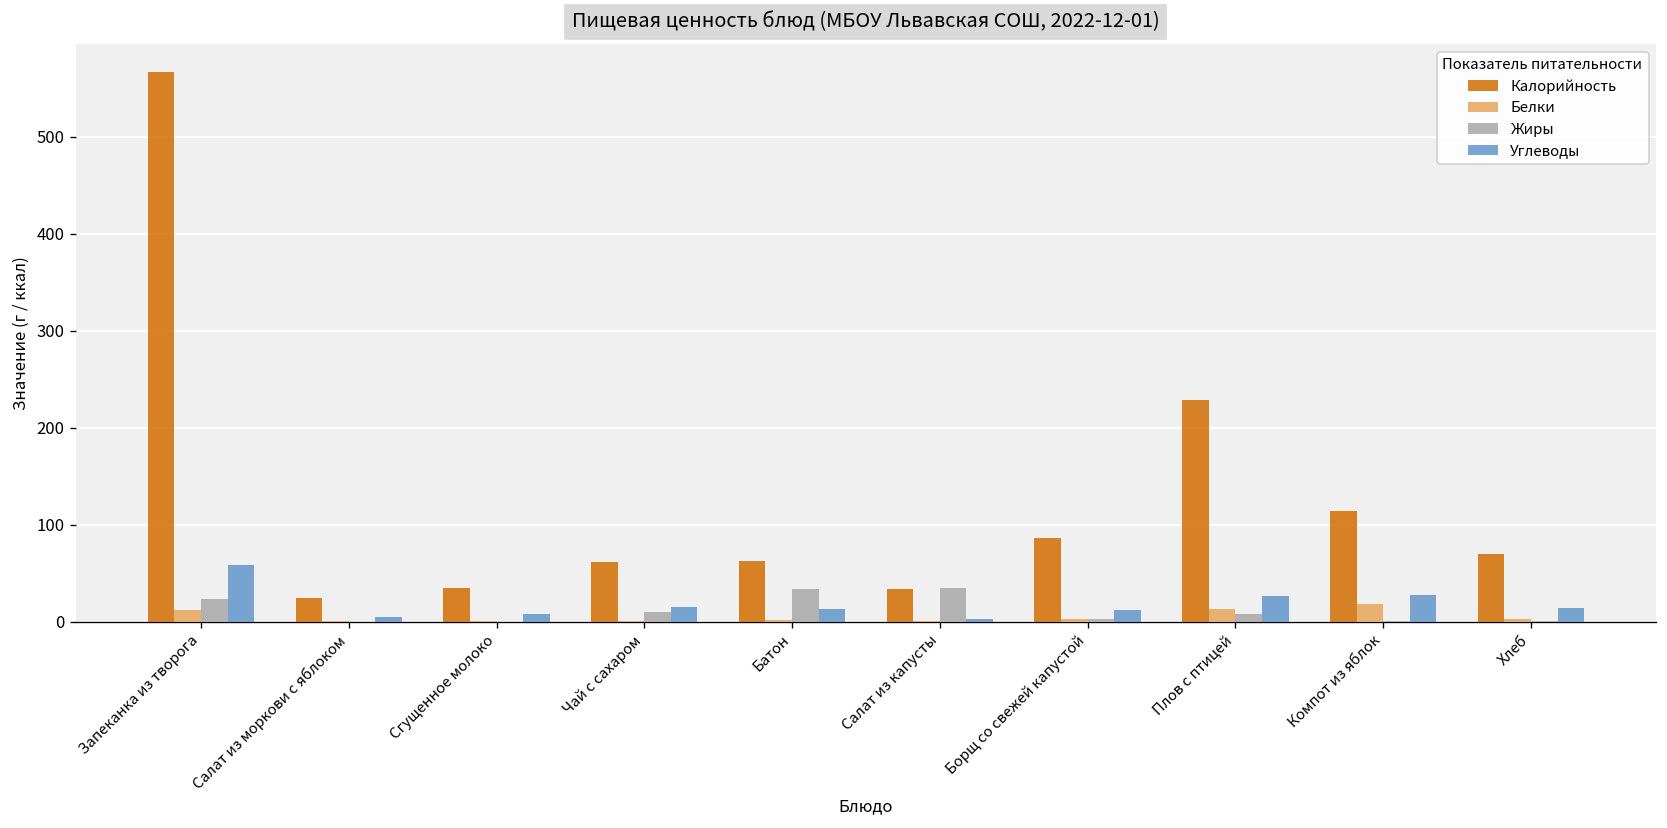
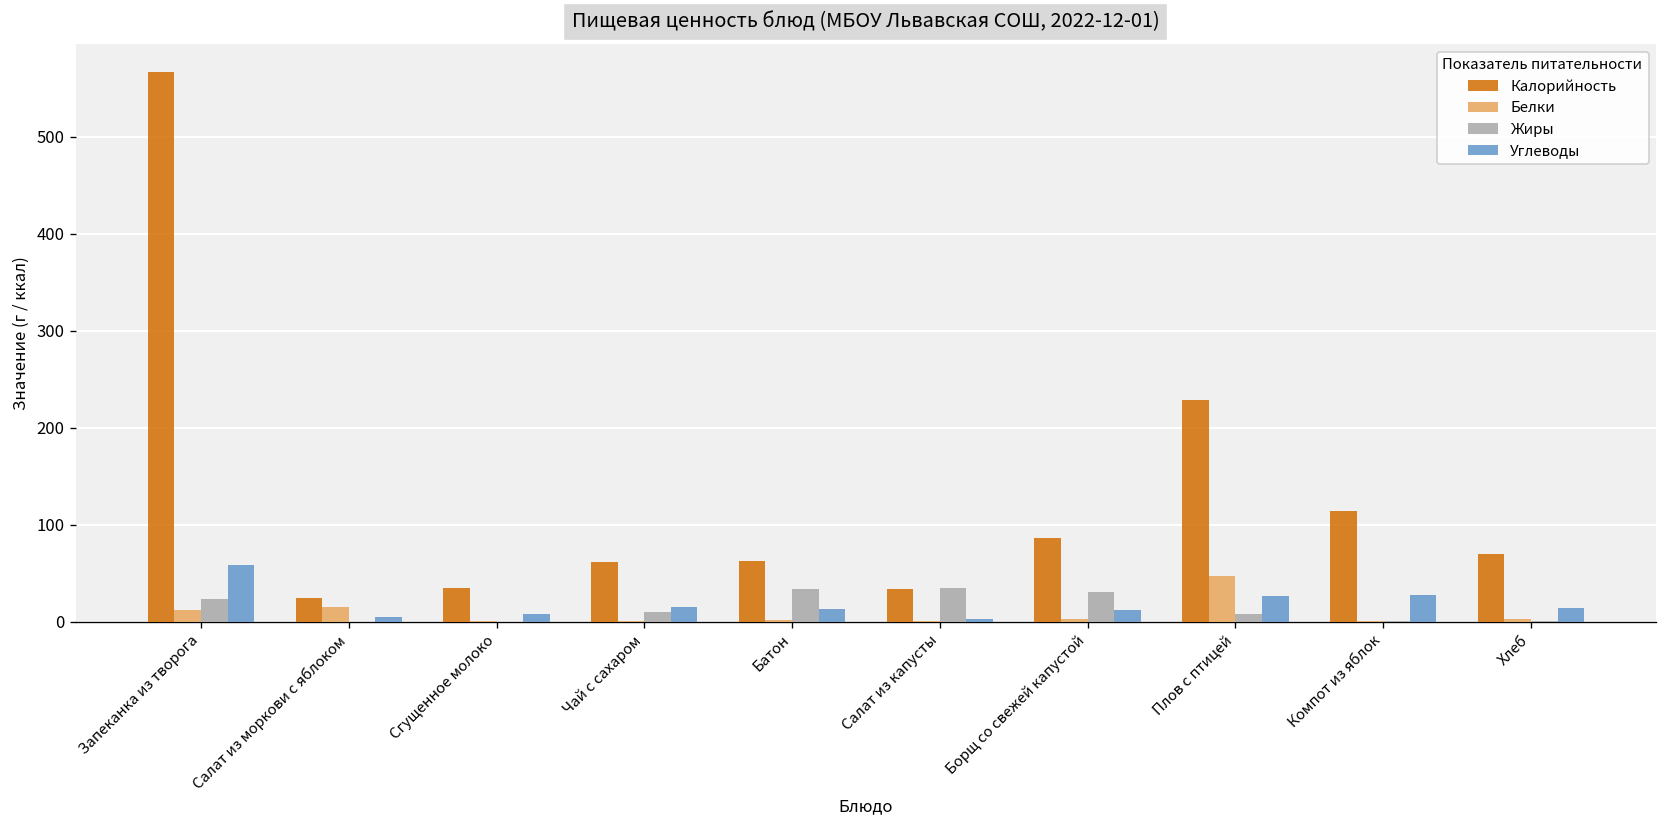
Белки, Салат из моркови с яблоком: 0 -> 10
Жиры, Борщ со свежей капустой: 0 -> 30
Белки, Плов с птицей: 10 -> 50
Белки, Компот из яблок: 20 -> 0
